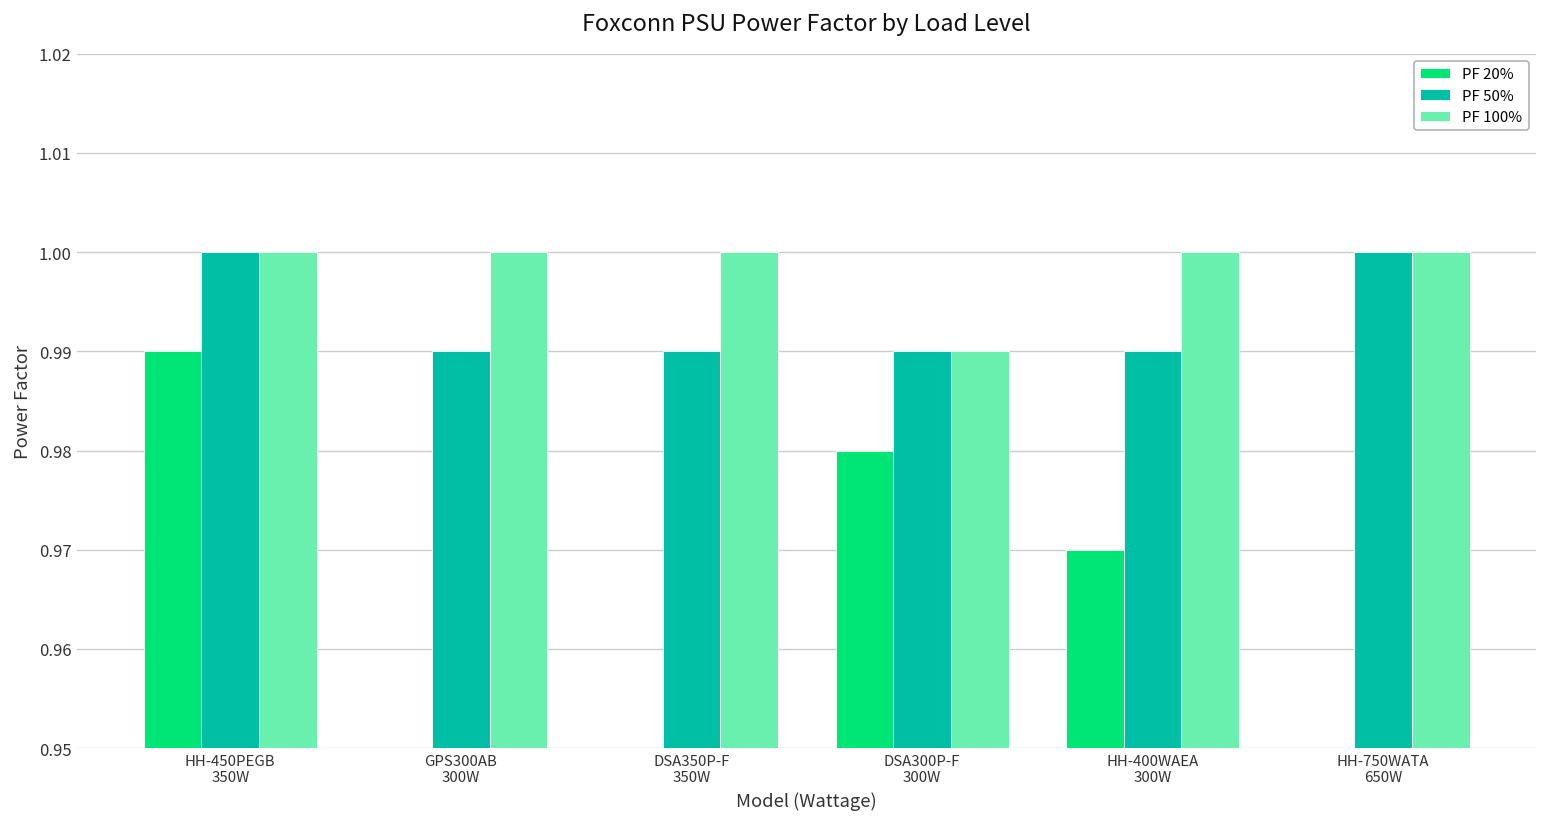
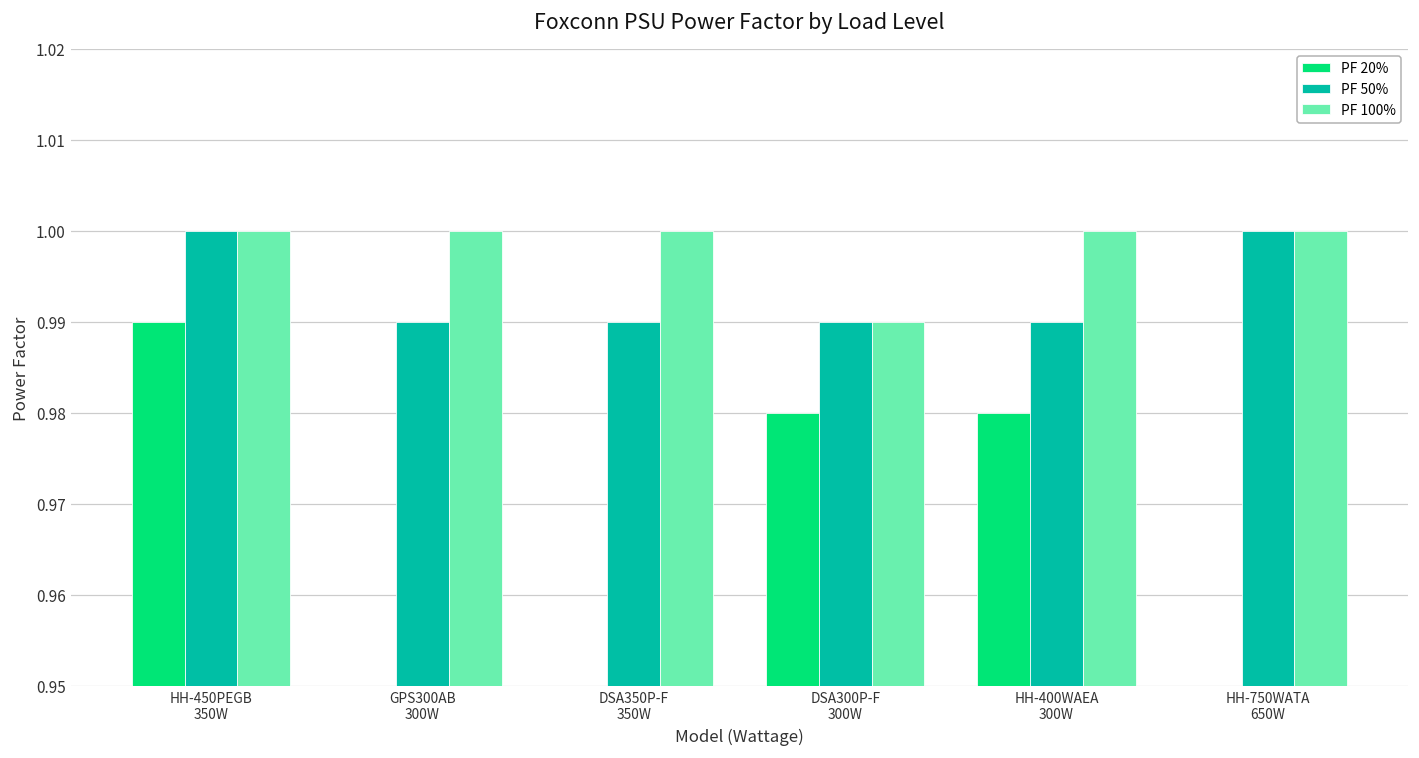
PF 20%, HH-400WAEA 300W: 0.97 -> 0.98
